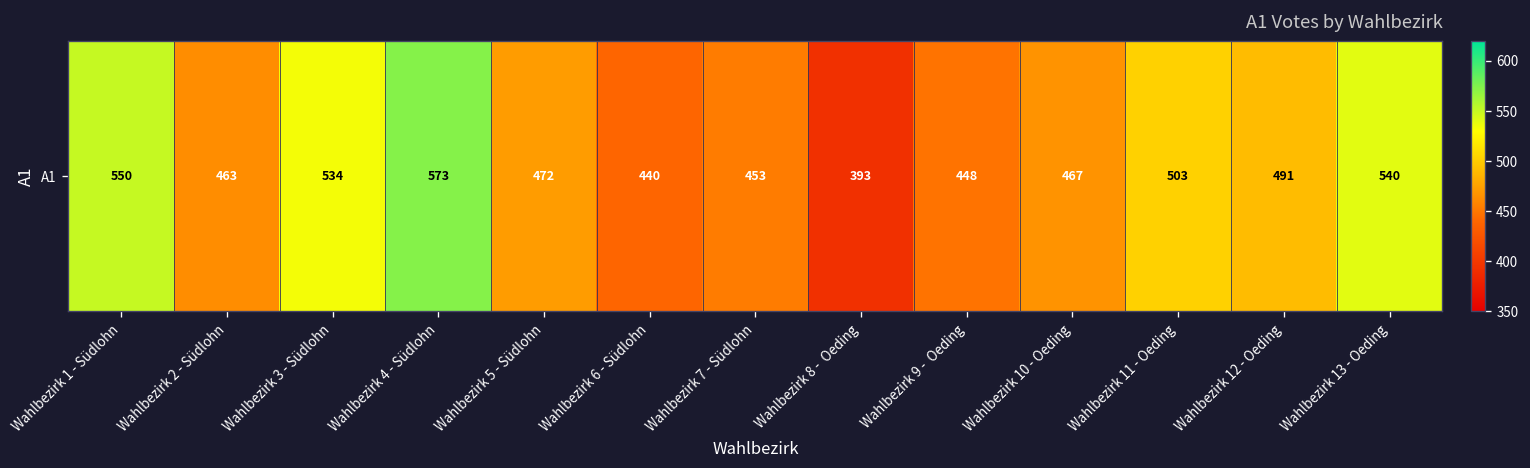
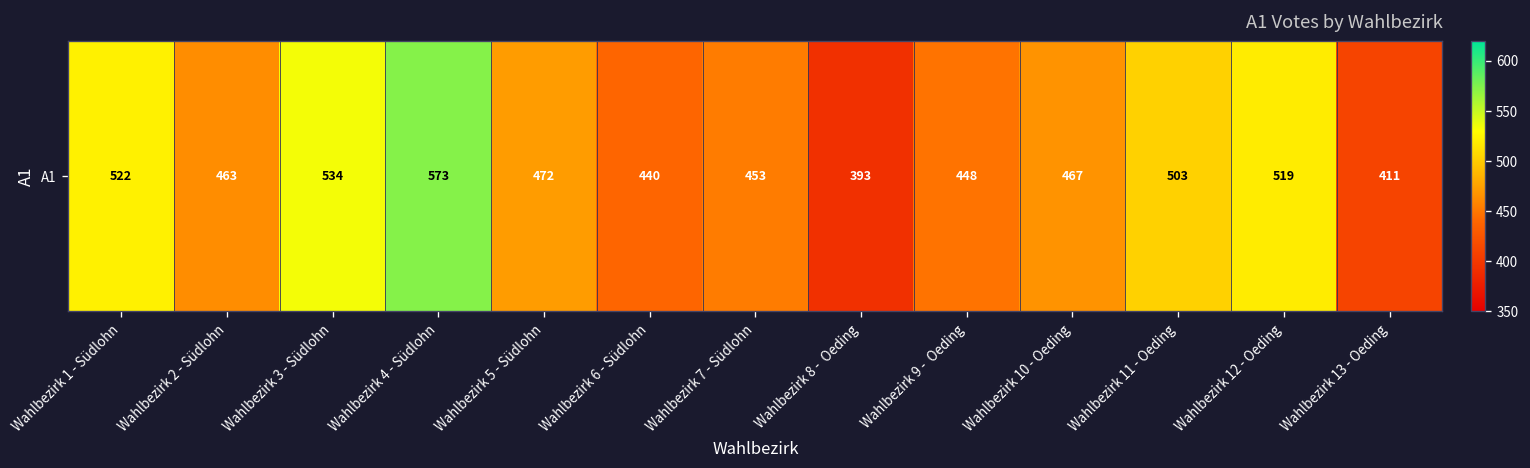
A1, Wahlbezirk 1 - Südlohn: 550 -> 522
A1, Wahlbezirk 12 - Oeding: 491 -> 519
A1, Wahlbezirk 13 - Oeding: 540 -> 411
